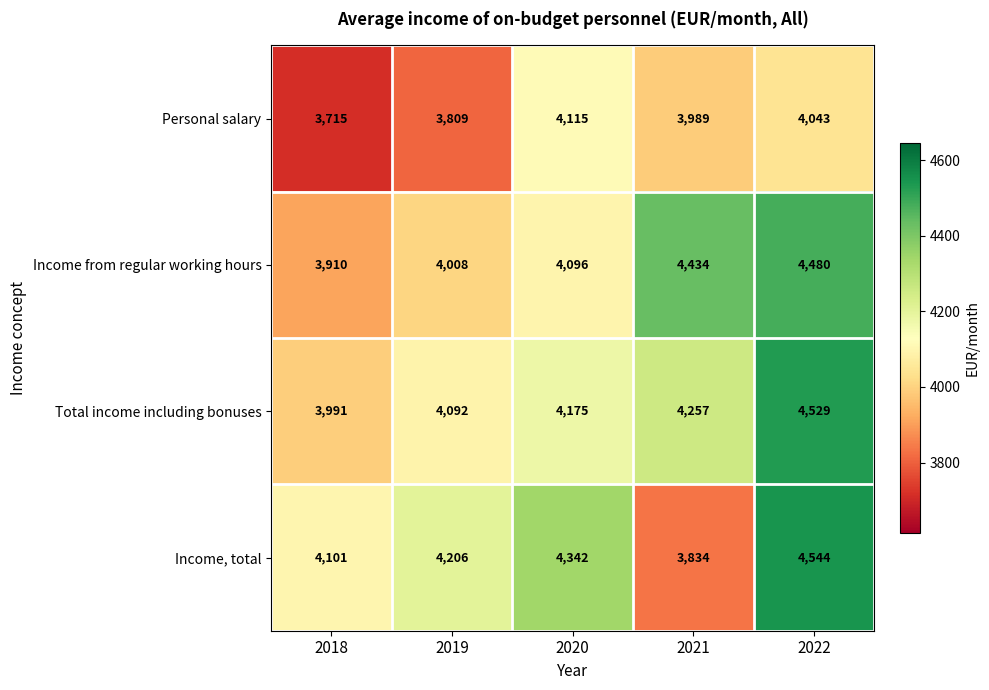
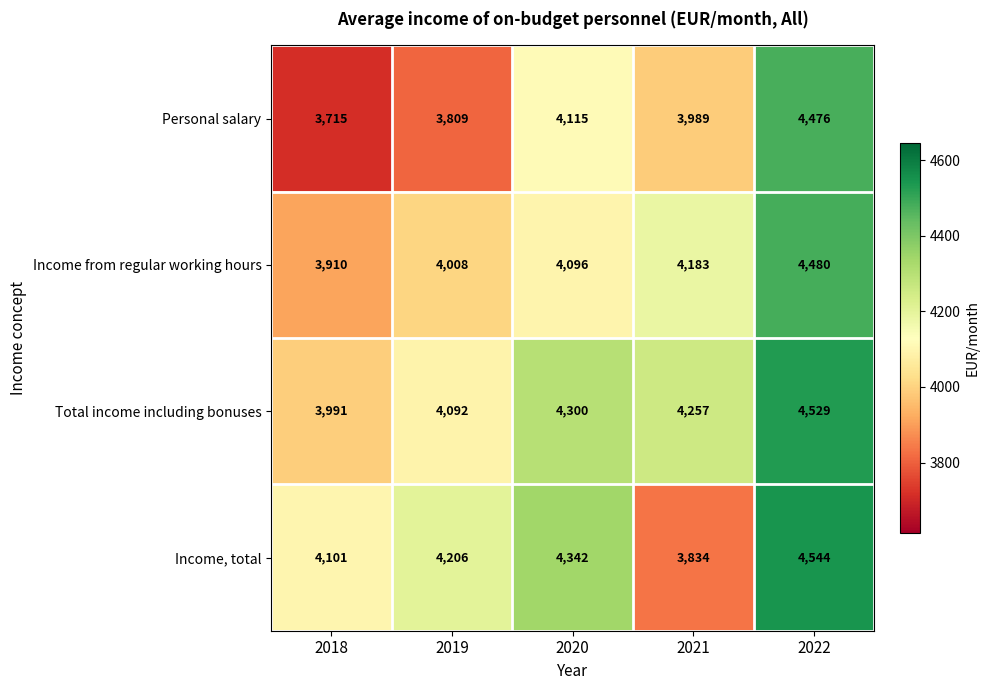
Personal salary, 2022: 4,043 -> 4,476
Income from regular working hours, 2021: 4,434 -> 4,183
Total income including bonuses, 2020: 4,175 -> 4,300
